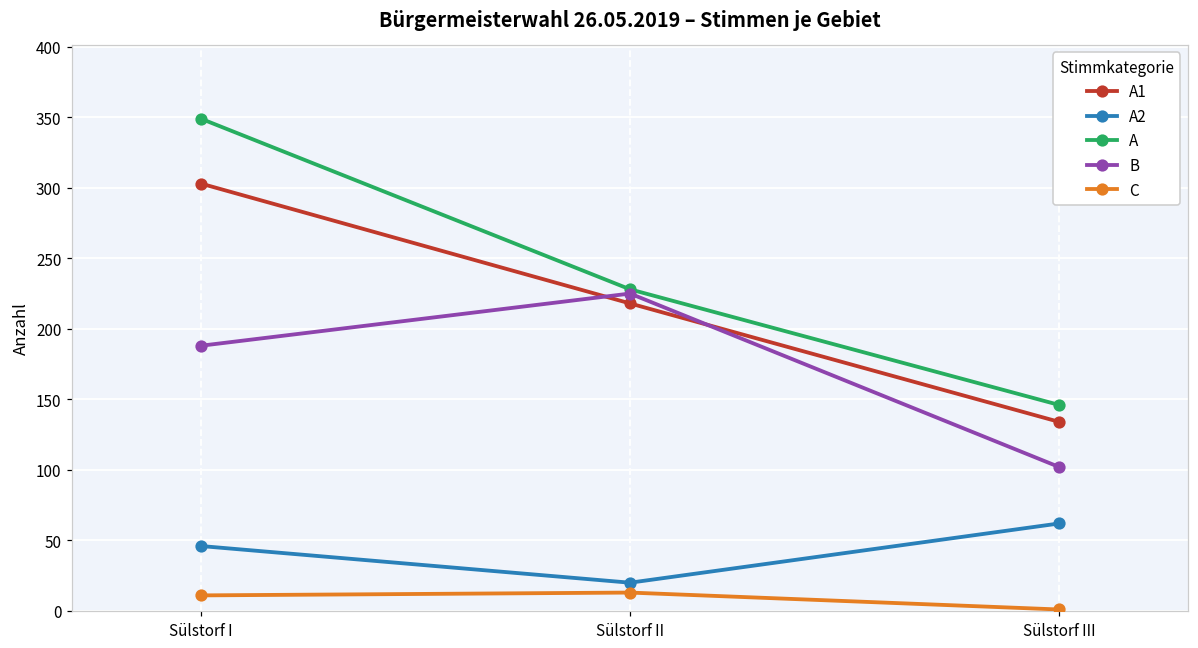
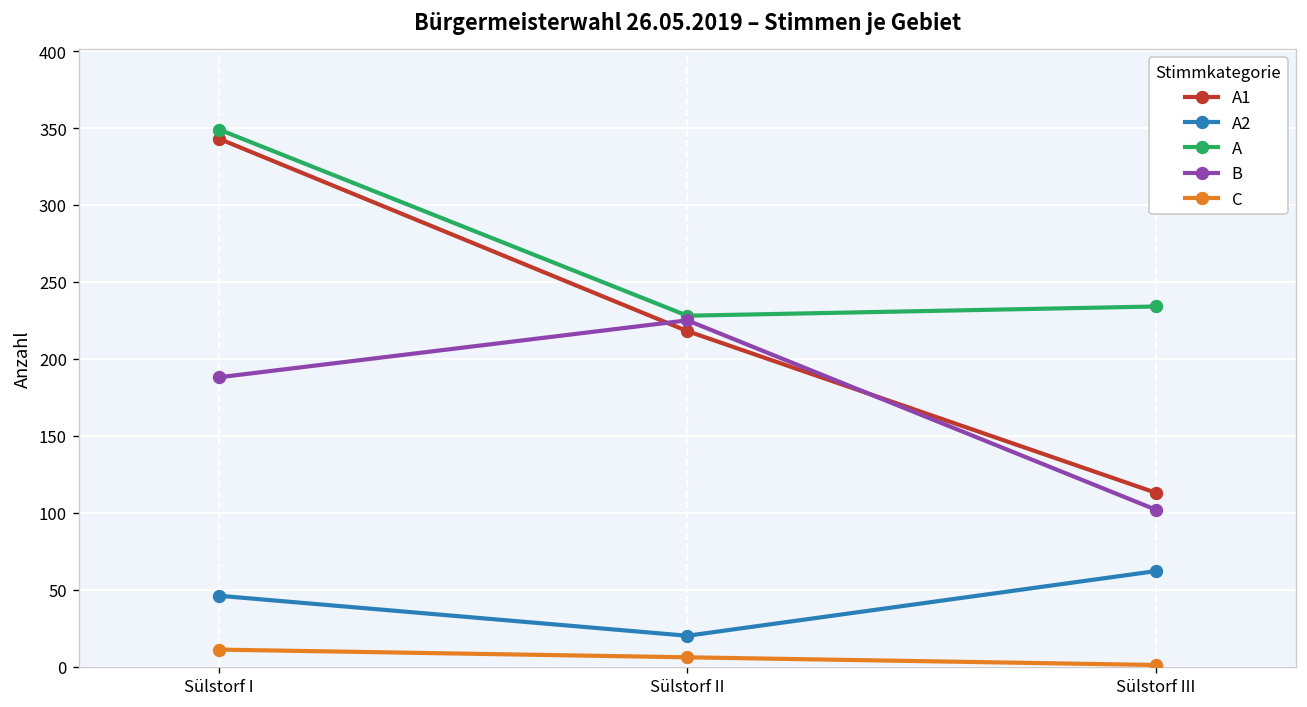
A1, Sülstorf I: 303 -> 343
C, Sülstorf II: 13 -> 6
A1, Sülstorf III: 134 -> 113
A, Sülstorf III: 146 -> 234
